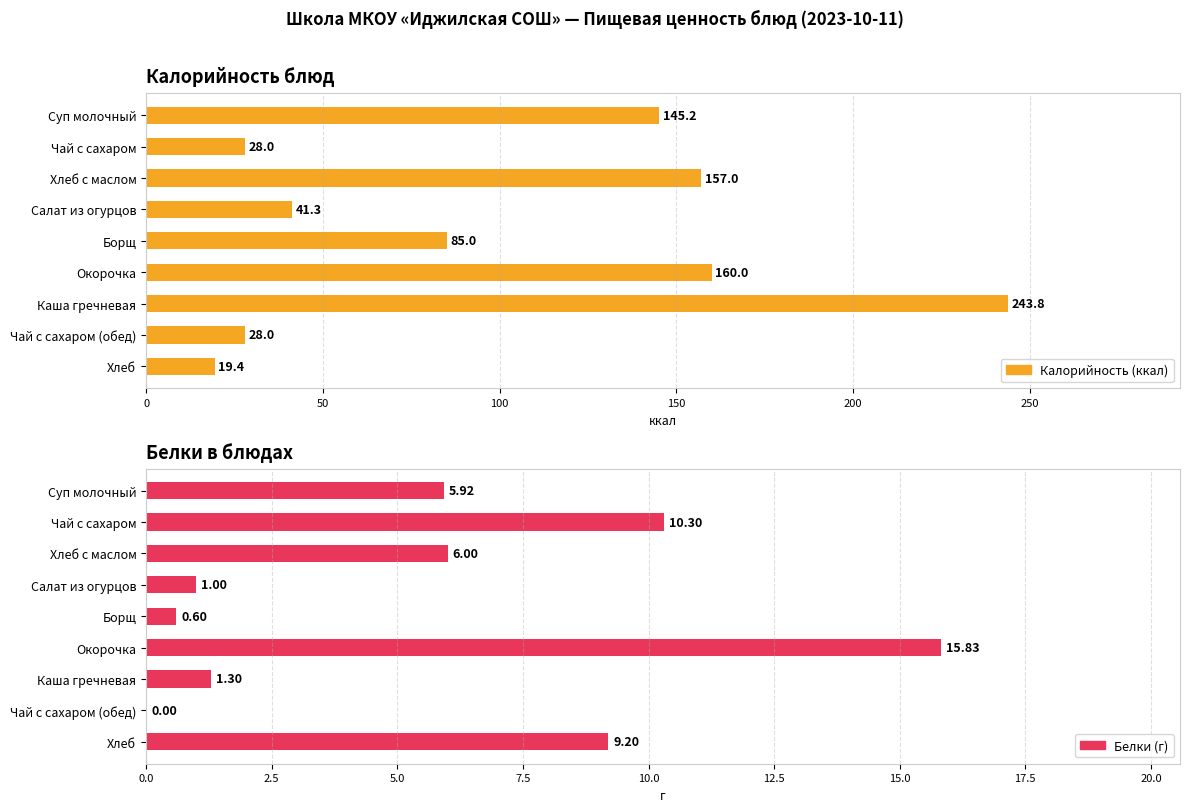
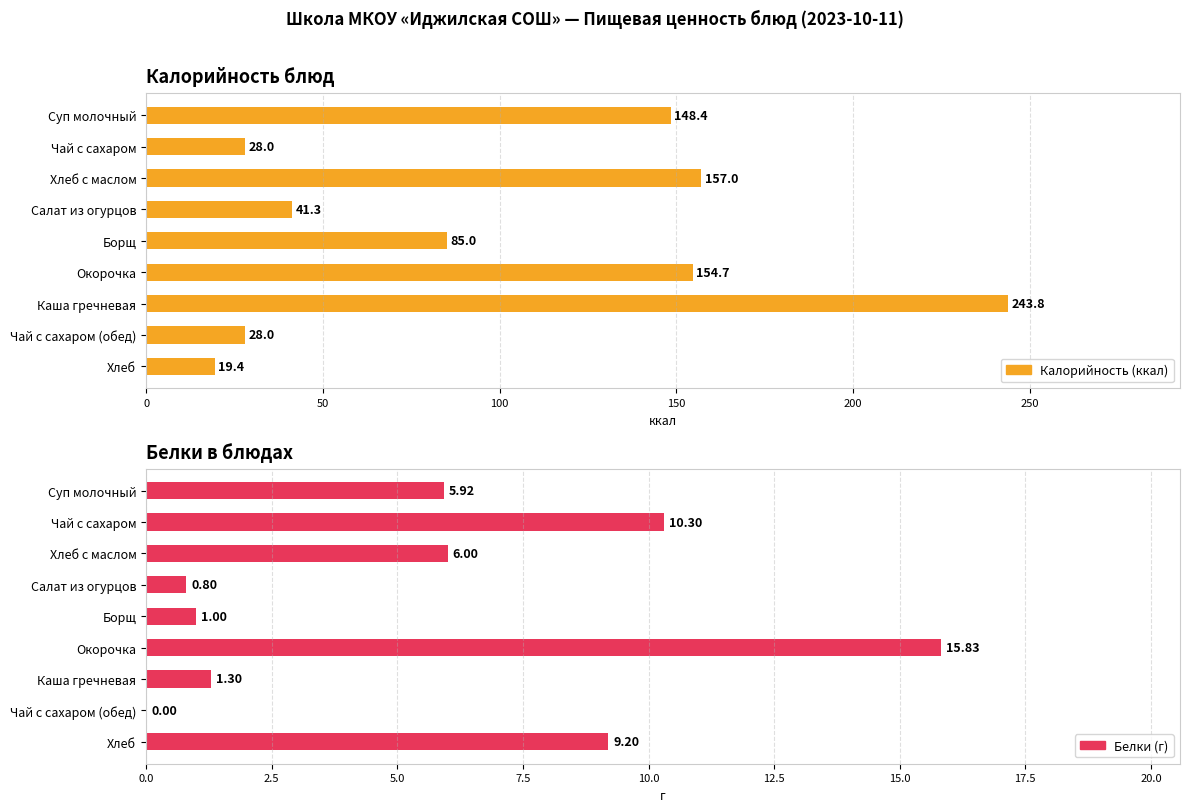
Калорийность блюд, Суп молочный: 145.2 -> 148.4
Калорийность блюд, Окорочка: 160.0 -> 154.7
Белки в блюдах, Салат из огурцов: 1.00 -> 0.80
Белки в блюдах, Борщ: 0.60 -> 1.00
